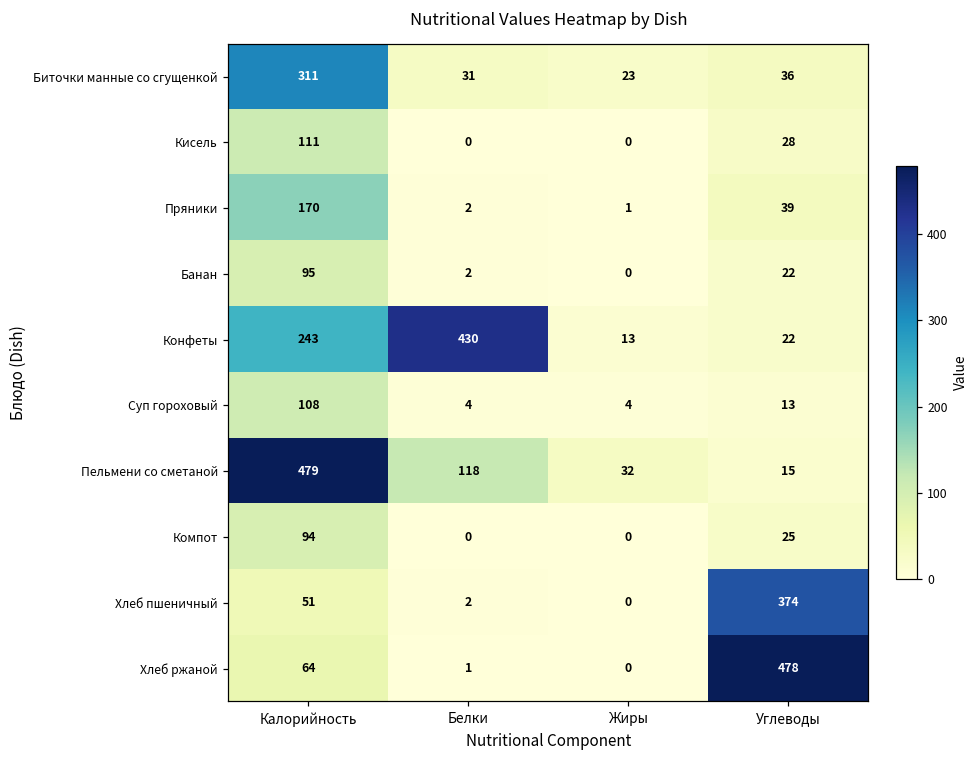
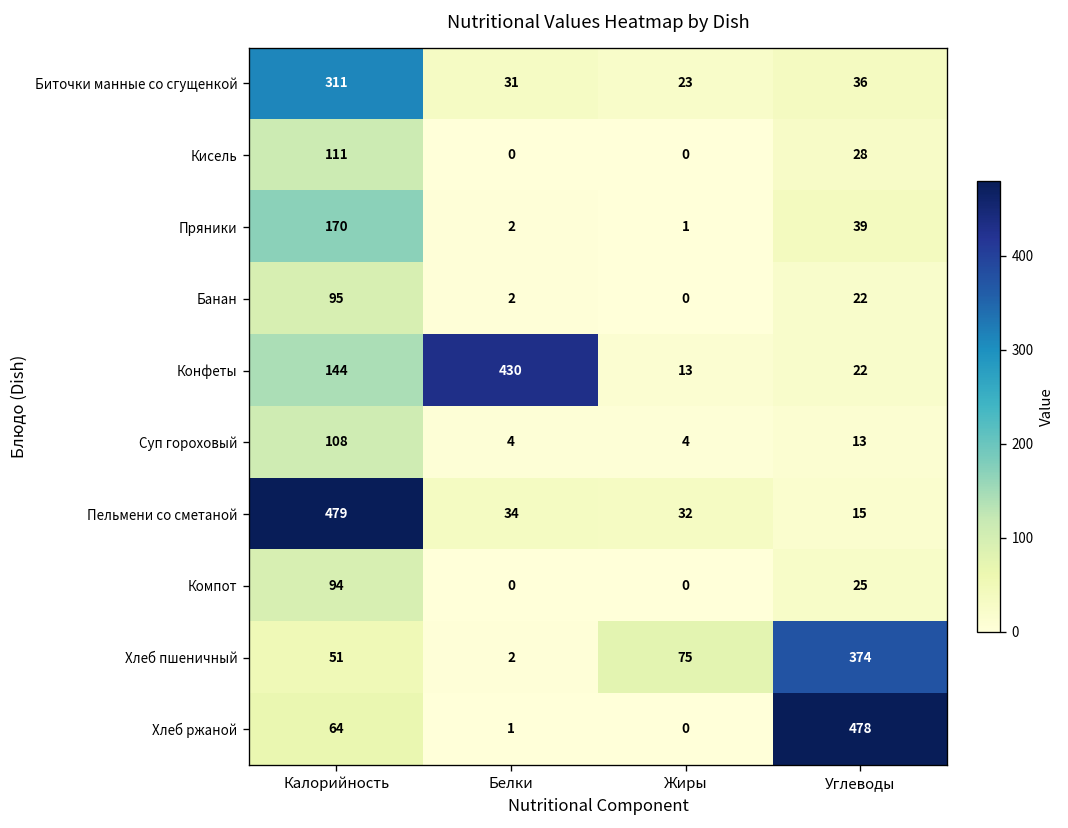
Конфеты, Калорийность: 243 -> 144
Пельмени со сметаной, Белки: 118 -> 34
Хлеб пшеничный, Жиры: 0 -> 75
